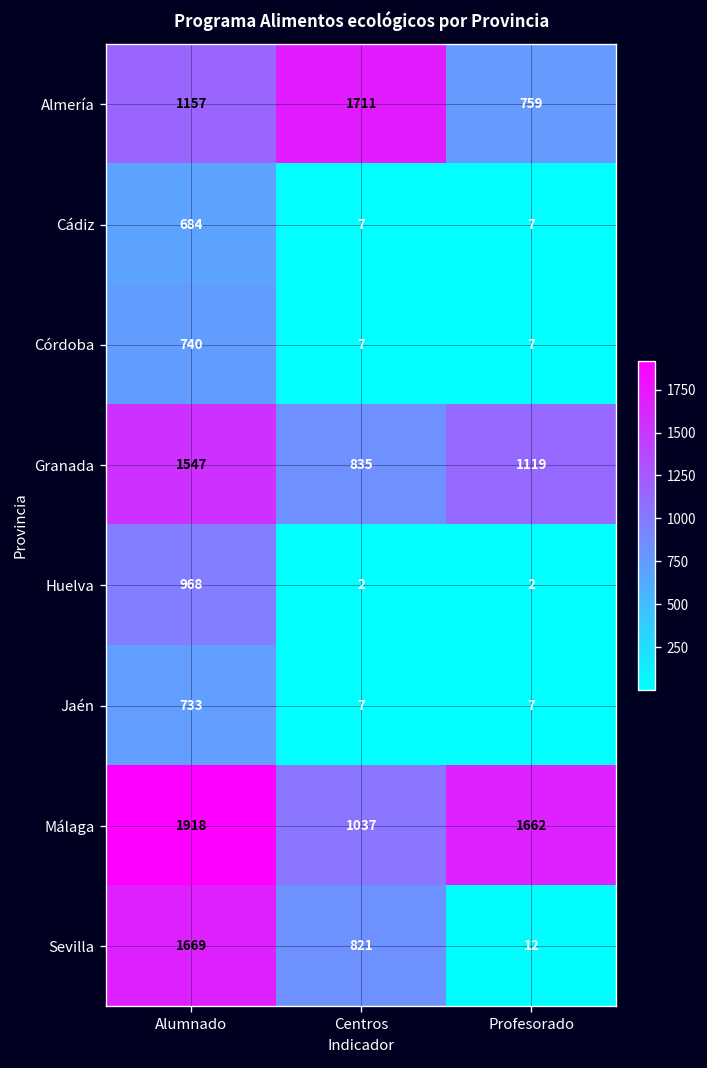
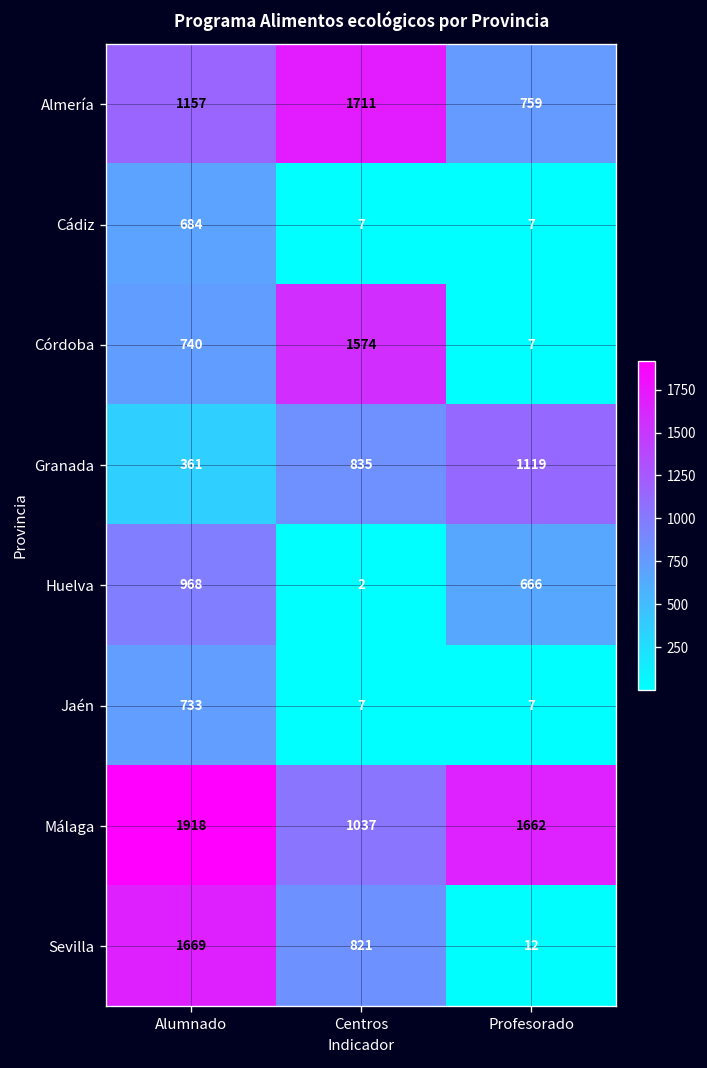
Córdoba, Centros: 7 -> 1574
Granada, Alumnado: 1547 -> 361
Huelva, Profesorado: 2 -> 666
